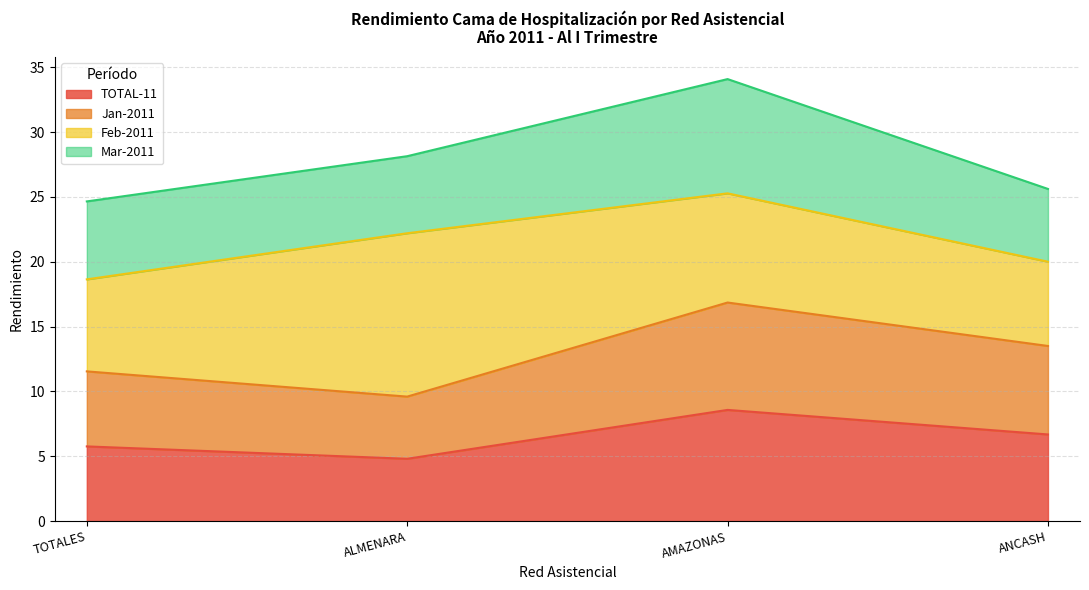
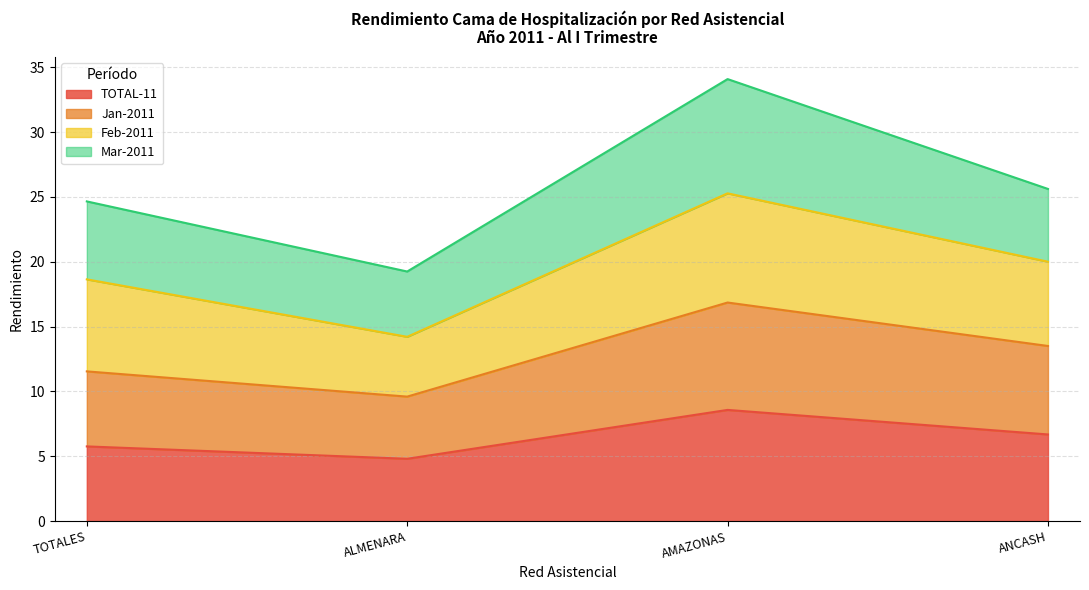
Feb-2011, ALMENARA: 12.6 -> 4.6
Mar-2011, ALMENARA: 5.9 -> 5.0
